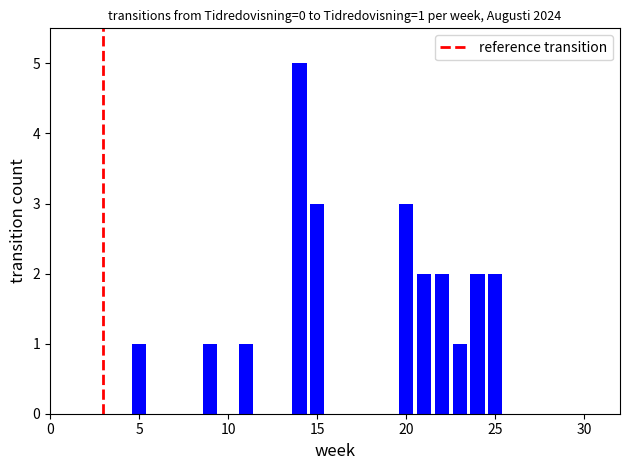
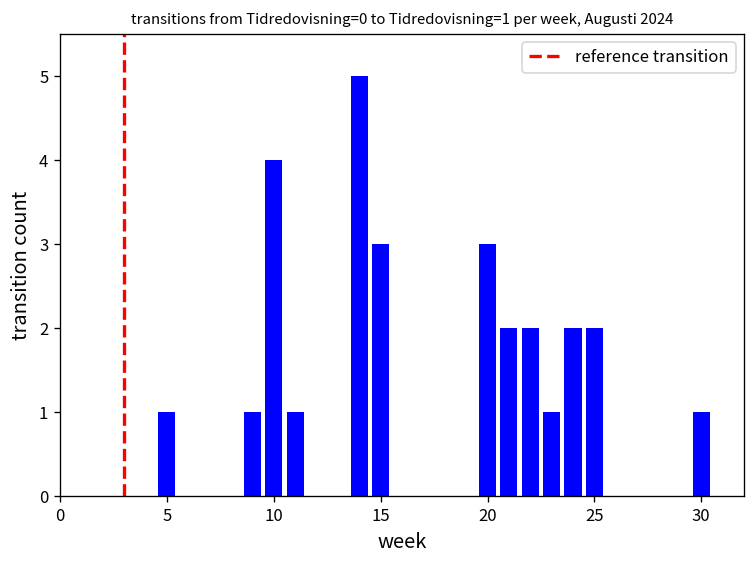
10: 0 -> 4
30: 0 -> 1
